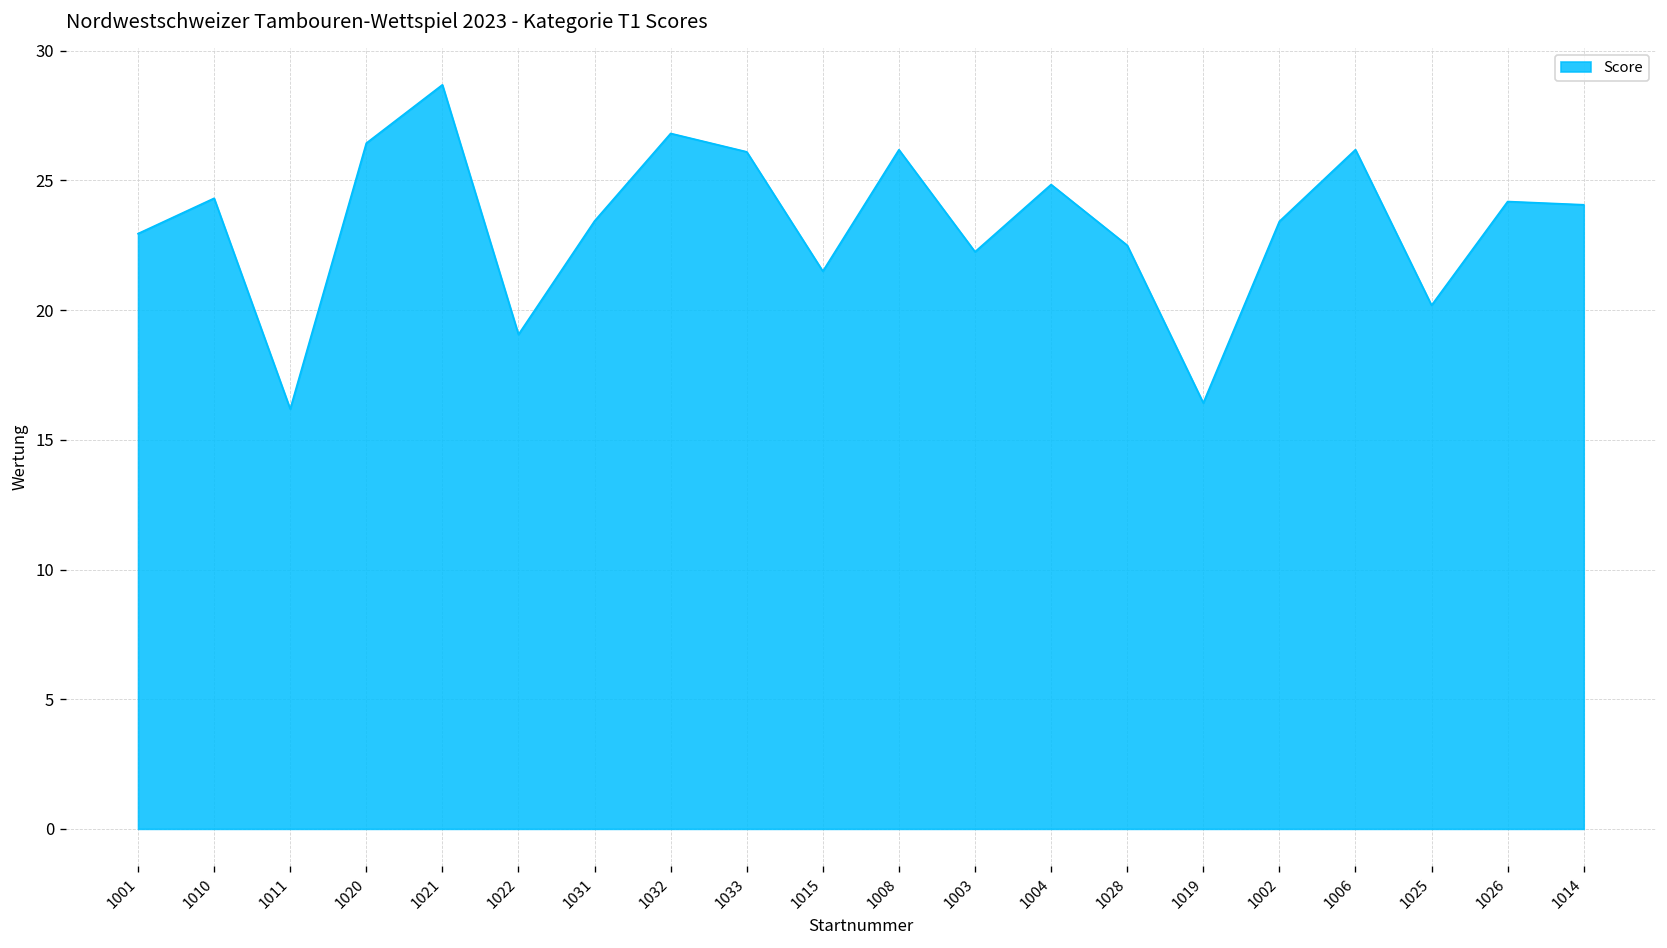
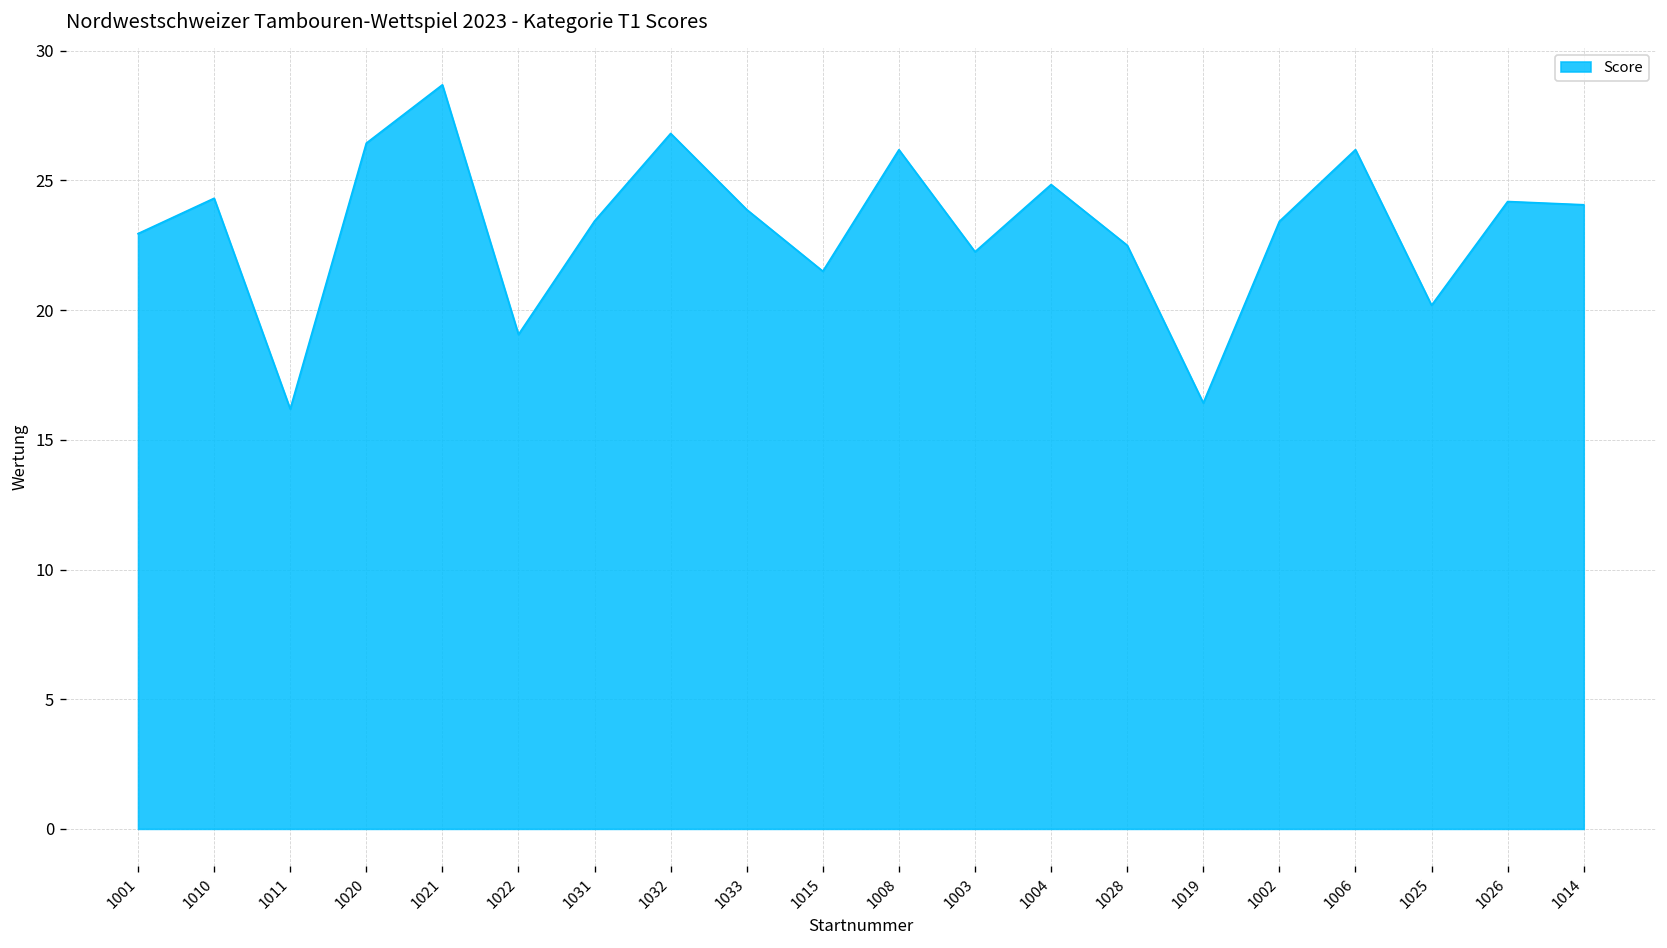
1033: 26.1 -> 23.9
